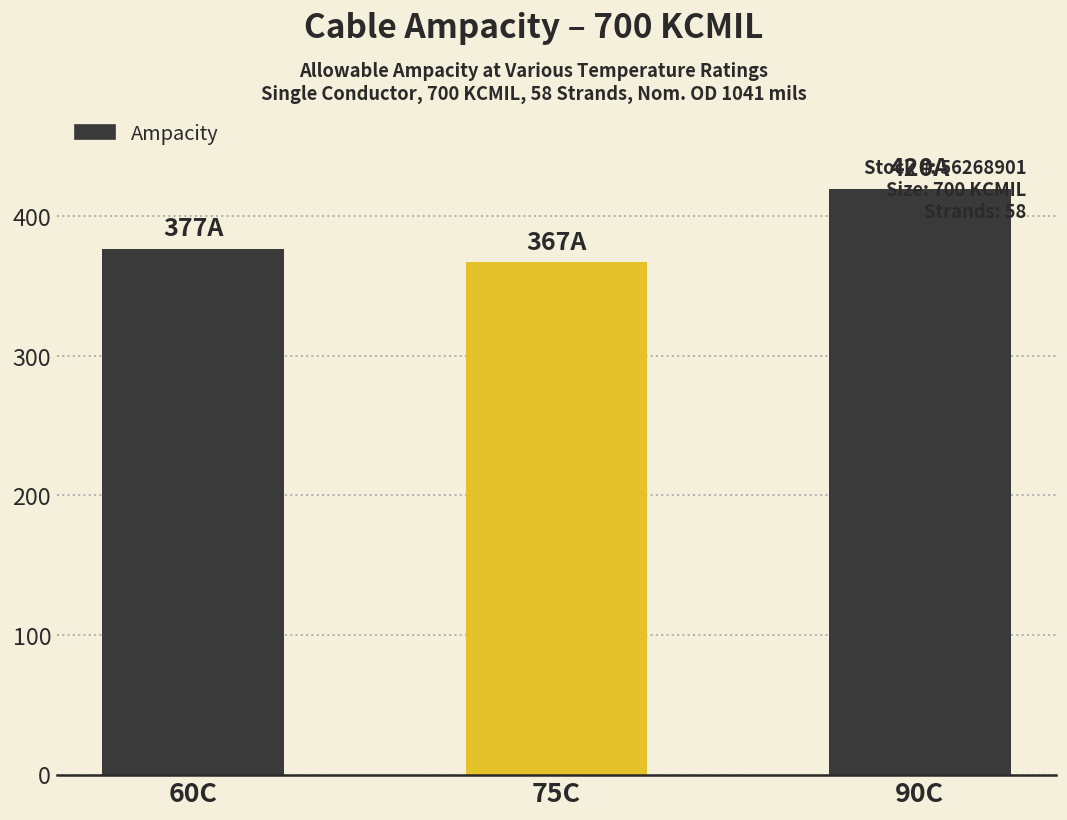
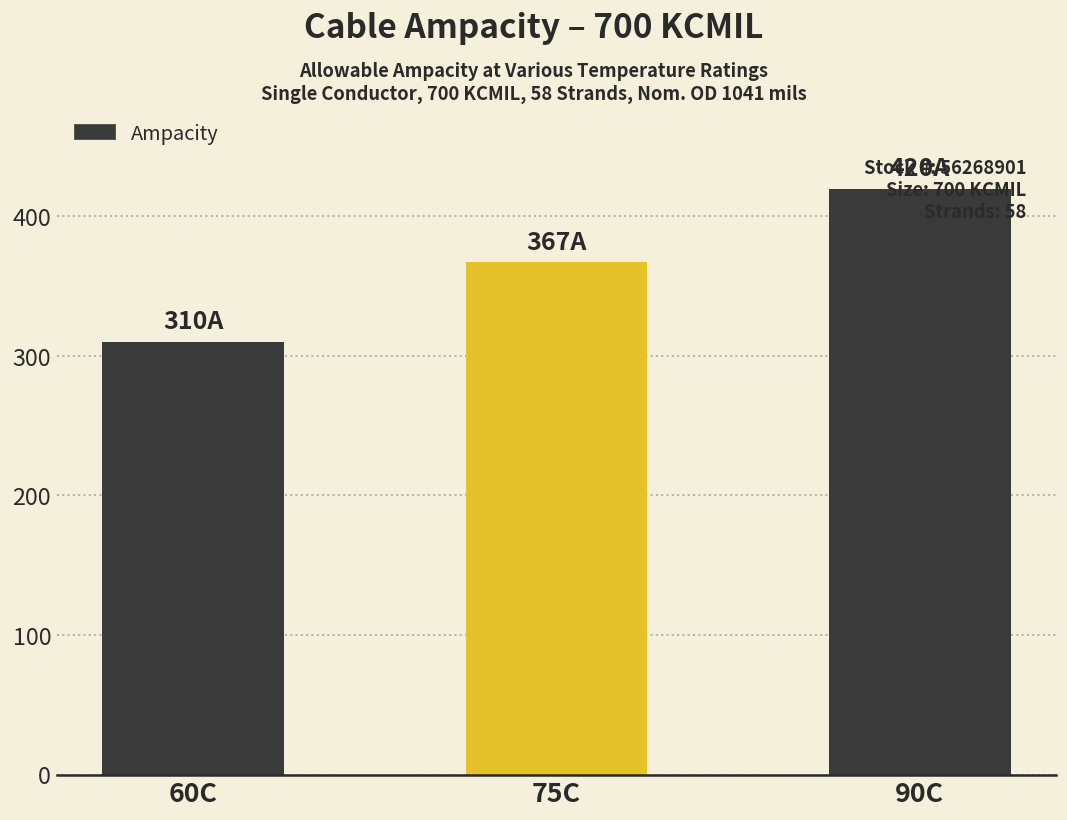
60C: 377A -> 310A
